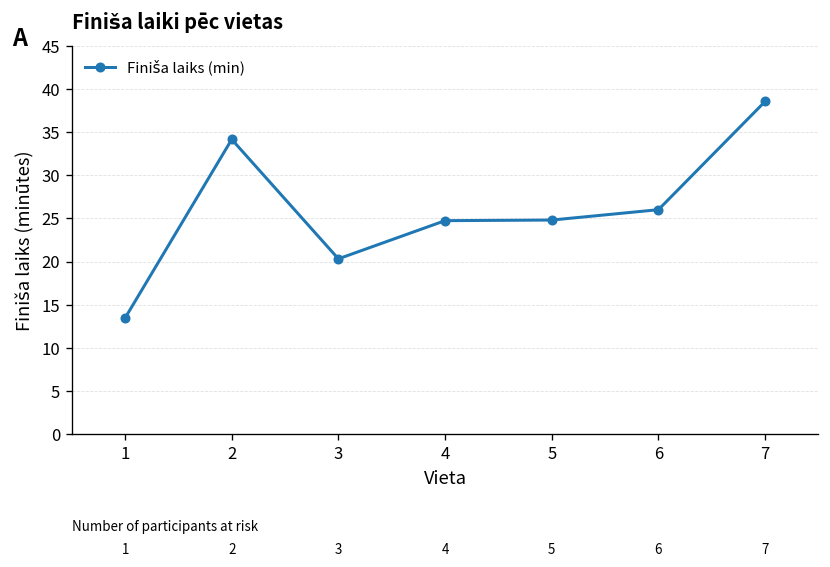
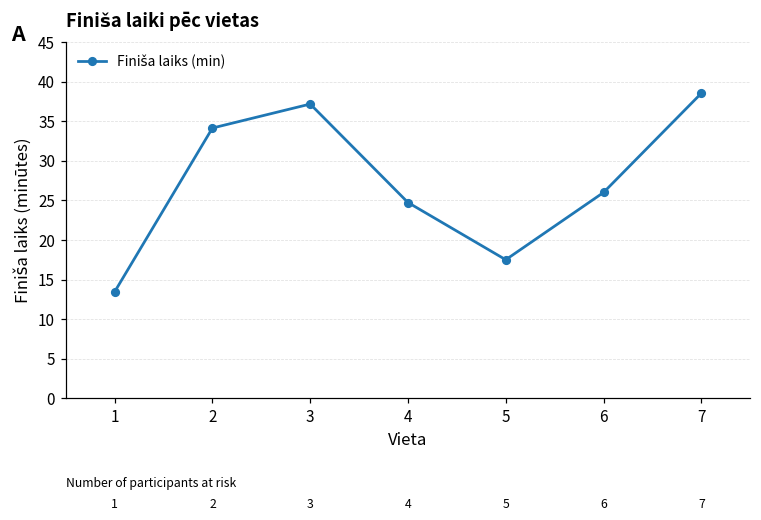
3: 20 -> 37
5: 25 -> 18
